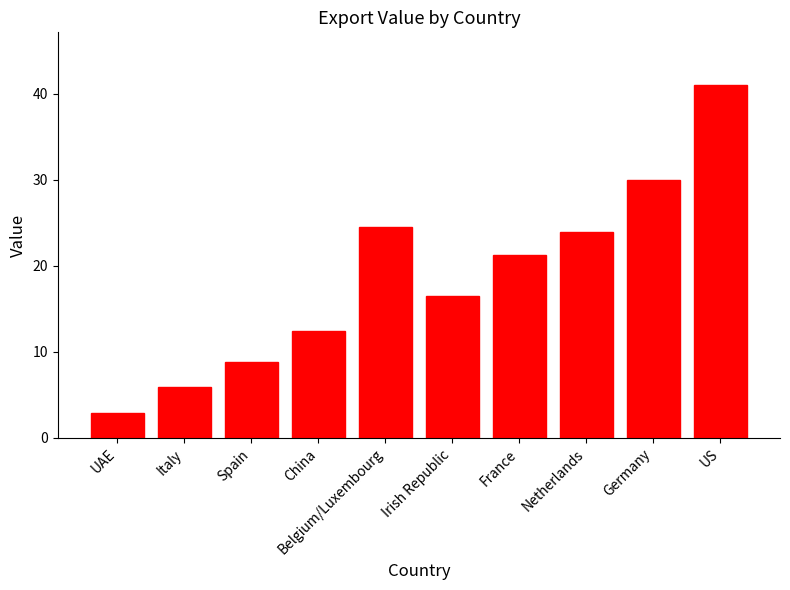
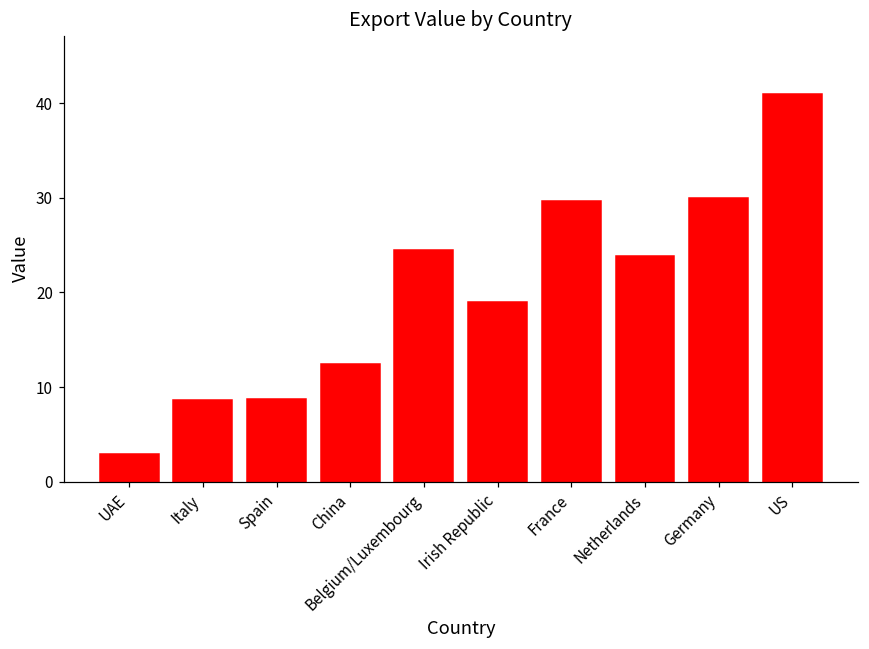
Italy: 6 -> 9
Irish Republic: 17 -> 19
France: 21 -> 30
